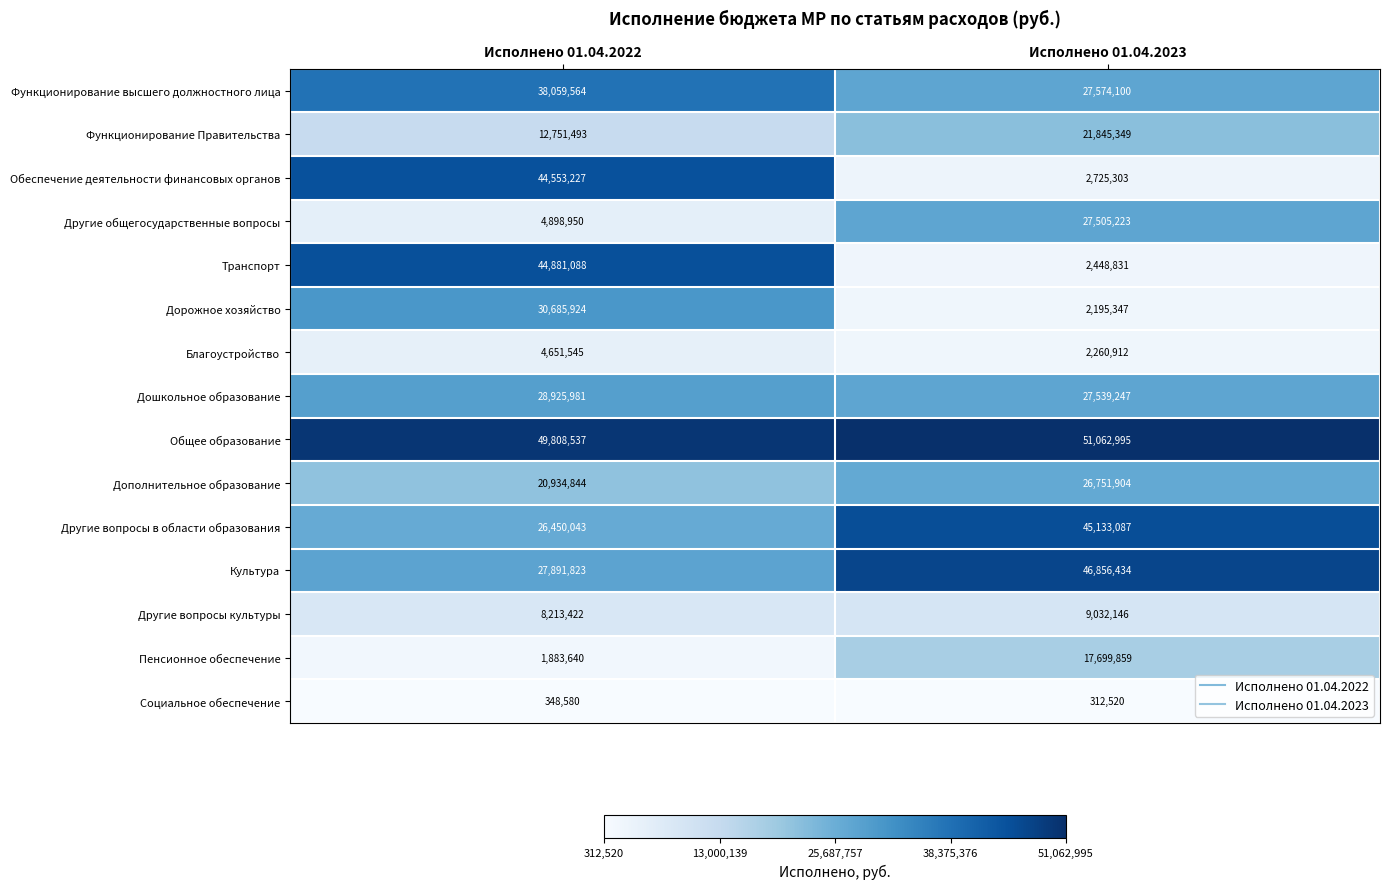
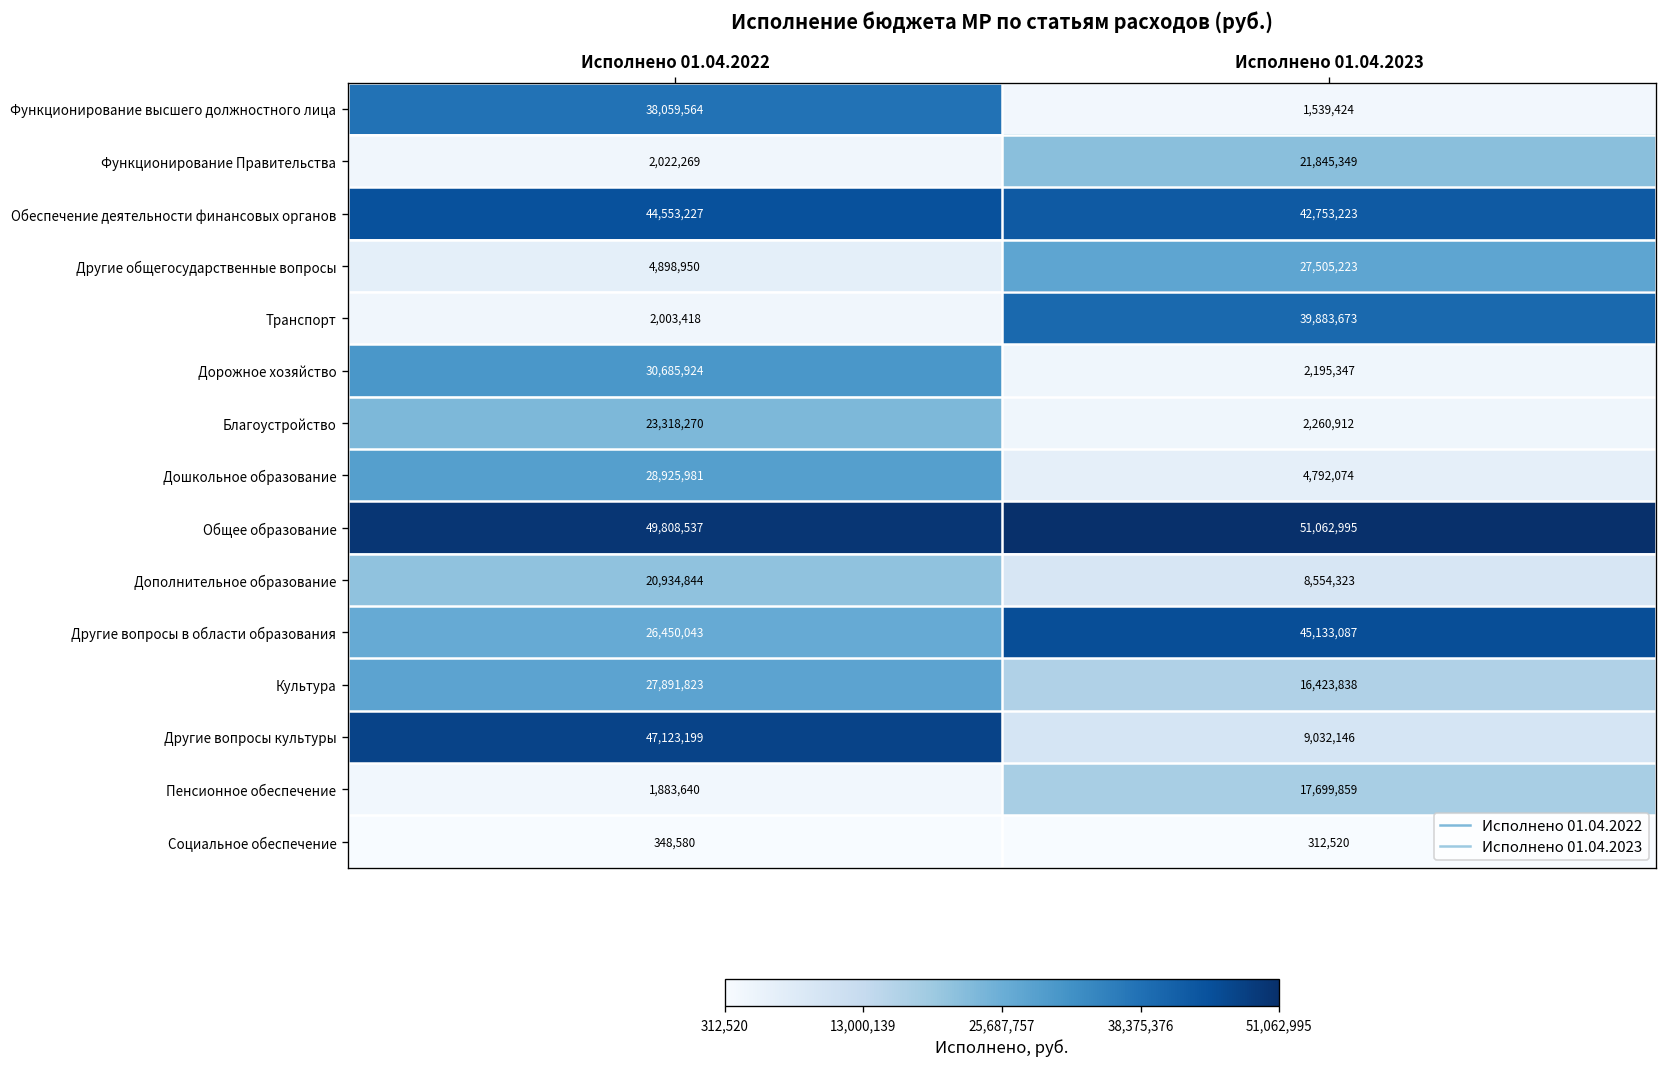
Функционирование высшего должностного лица, Исполнено 01.04.2023: 27,574,100 -> 1,539,424
Функционирование Правительства, Исполнено 01.04.2022: 12,751,493 -> 2,022,269
Обеспечение деятельности финансовых органов, Исполнено 01.04.2023: 2,725,303 -> 42,753,223
Транспорт, Исполнено 01.04.2022: 44,881,088 -> 2,003,418
Транспорт, Исполнено 01.04.2023: 2,448,831 -> 39,883,673
Благоустройство, Исполнено 01.04.2022: 4,651,545 -> 23,318,270
Дошкольное образование, Исполнено 01.04.2023: 27,539,247 -> 4,792,074
Дополнительное образование, Исполнено 01.04.2023: 26,751,904 -> 8,554,323
Культура, Исполнено 01.04.2023: 46,856,434 -> 16,423,838
Другие вопросы культуры, Исполнено 01.04.2022: 8,213,422 -> 47,123,199
